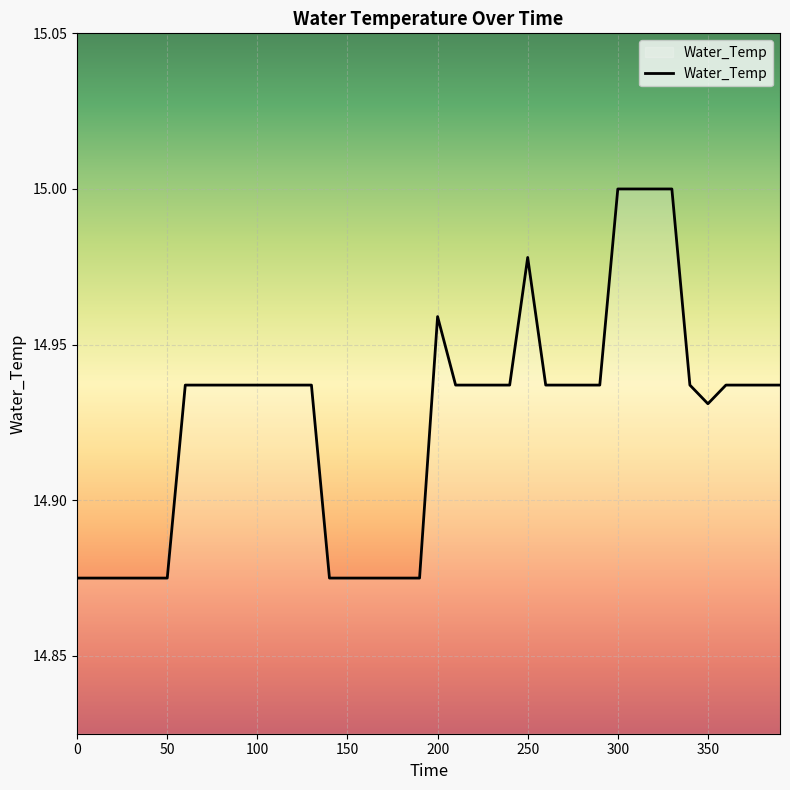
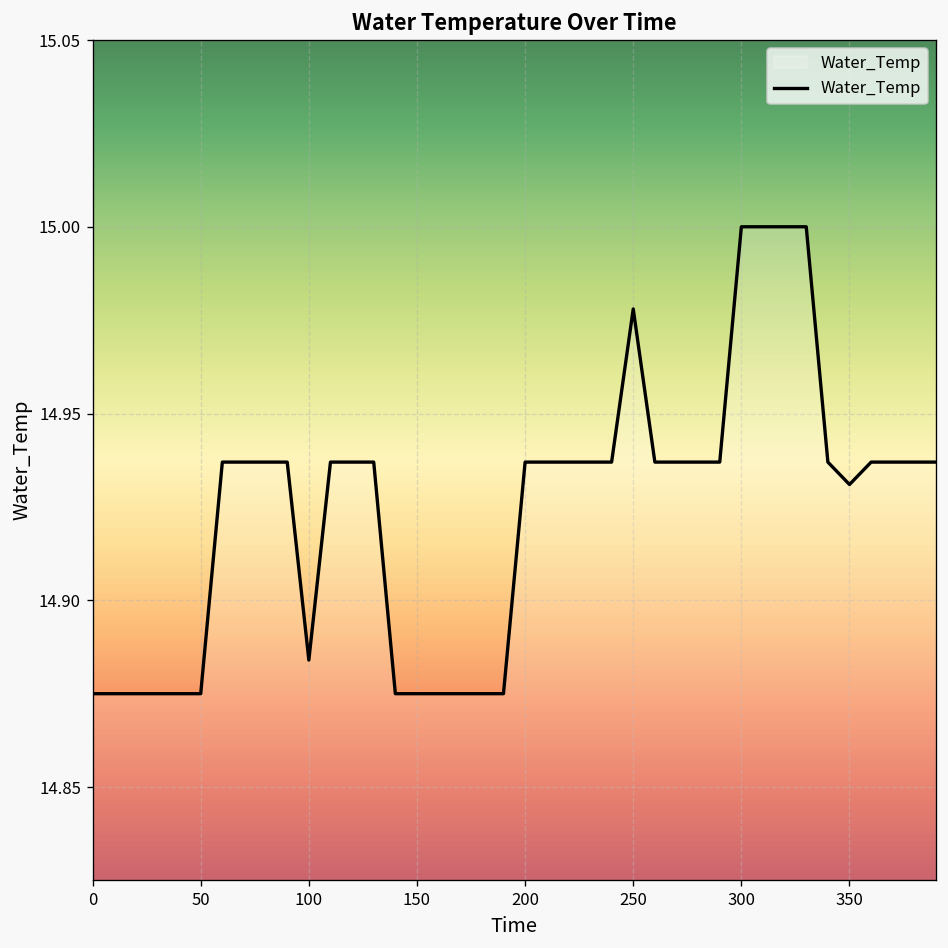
100: 14.937 -> 14.884
200: 14.959 -> 14.937
